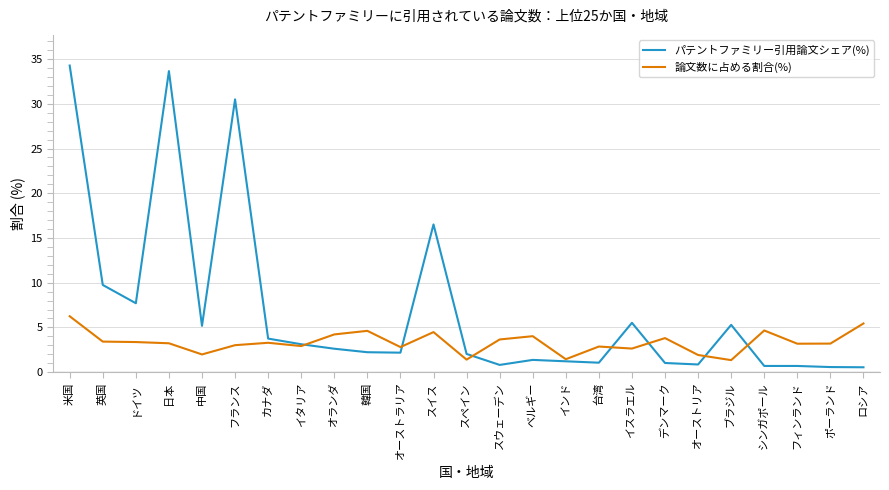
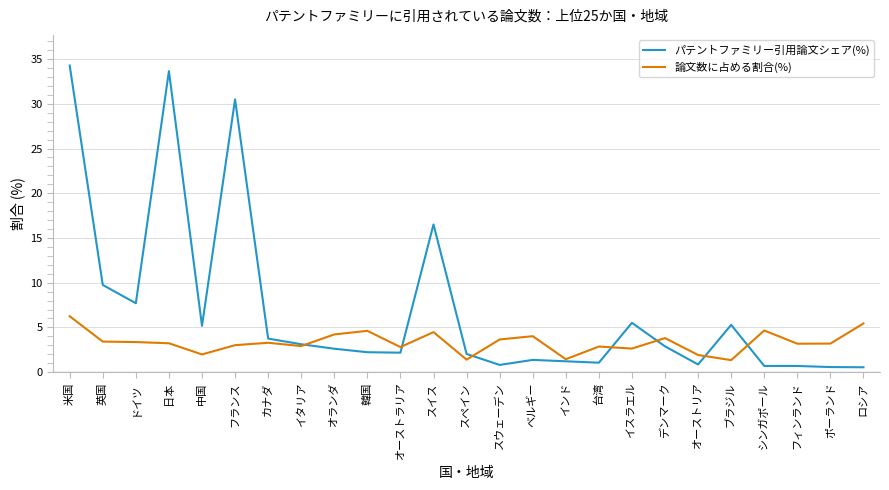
パテントファミリー引用論文シェア(%), デンマーク: 1 -> 3
